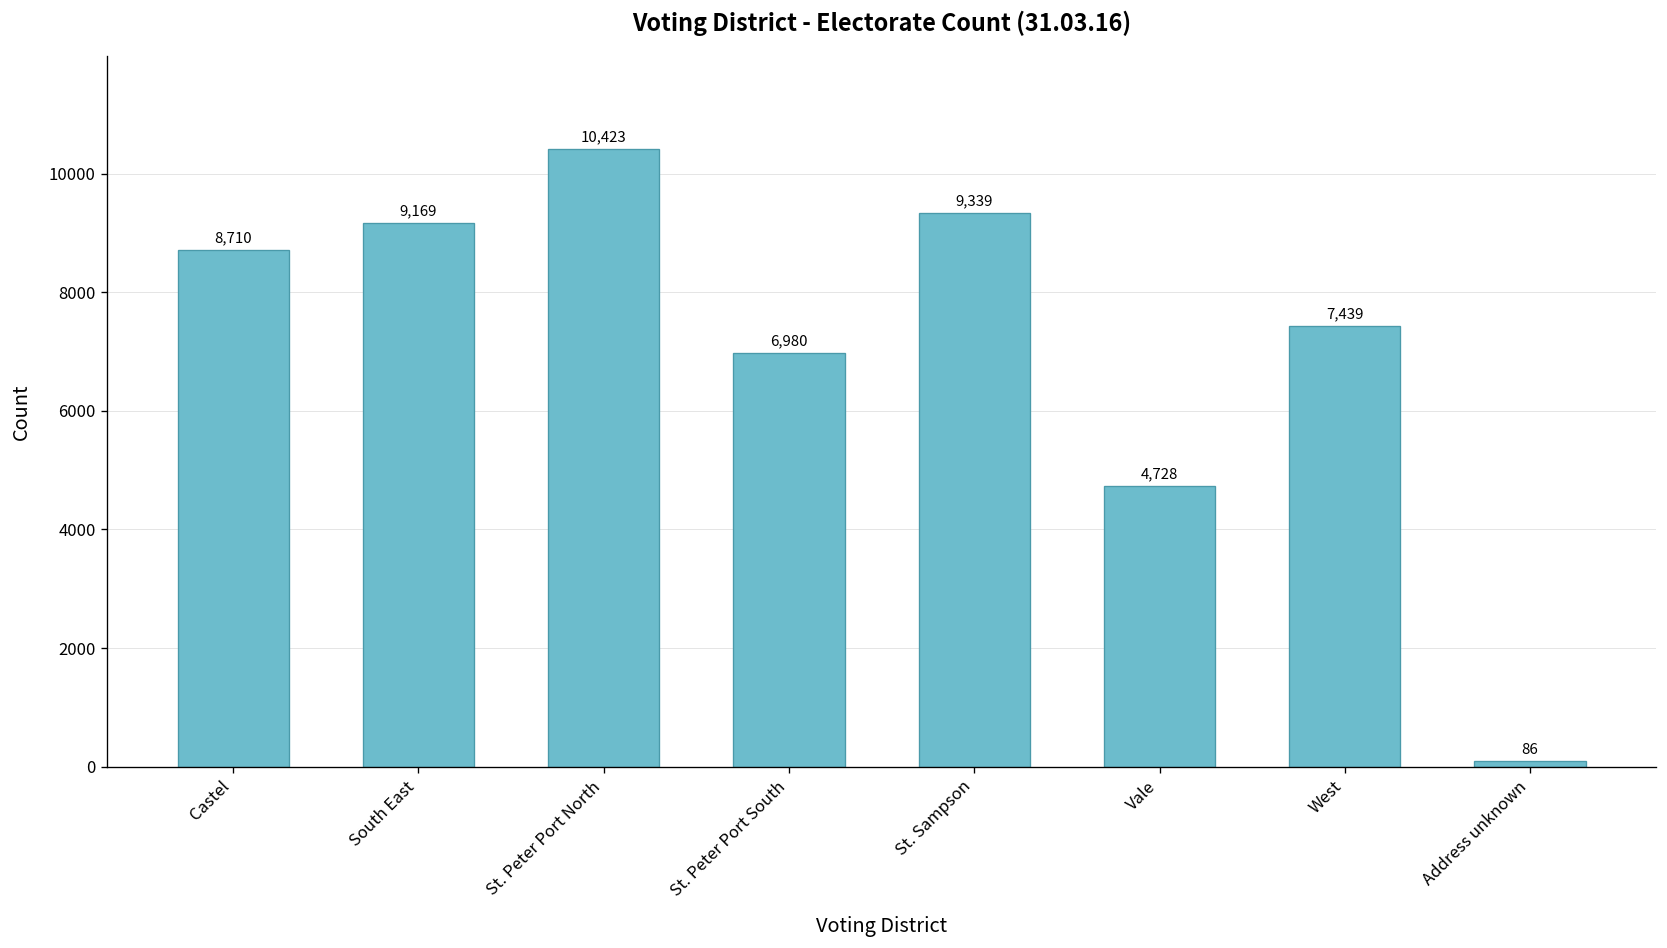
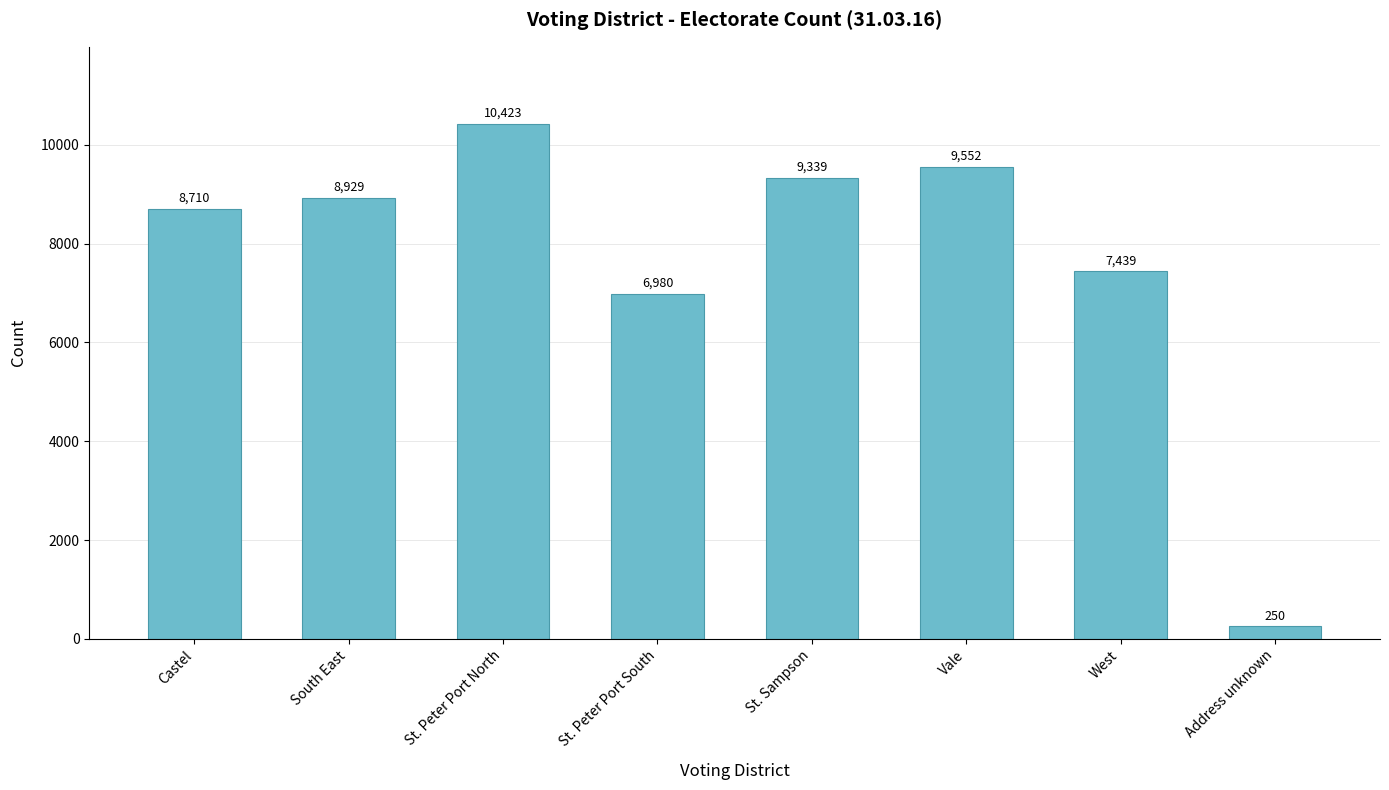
South East: 9,169 -> 8,929
Vale: 4,728 -> 9,552
Address unknown: 86 -> 250
